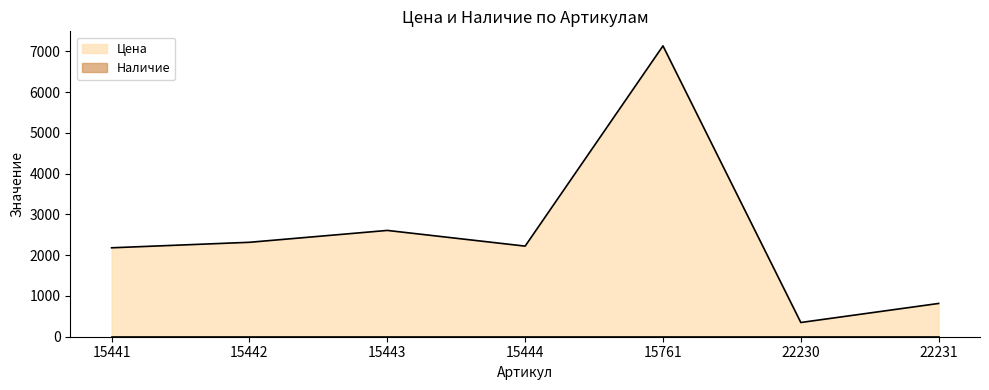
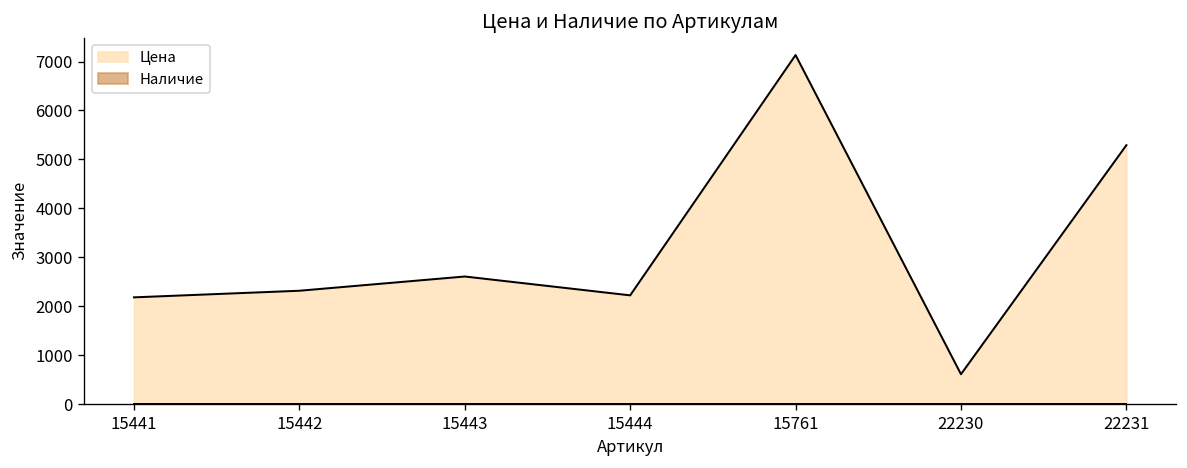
Цена, 22230: 300 -> 600
Цена, 22231: 800 -> 5300
